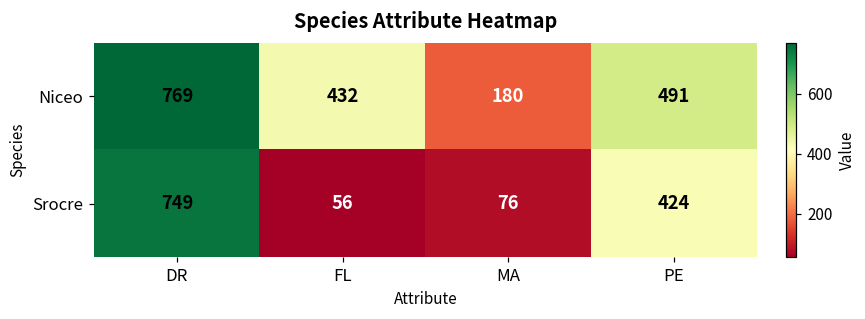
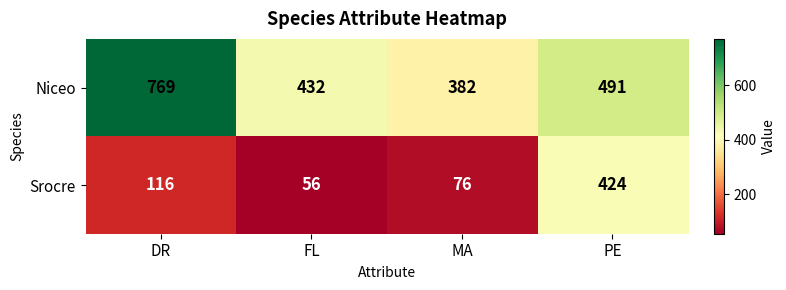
Niceo, MA: 180 -> 382
Srocre, DR: 749 -> 116
